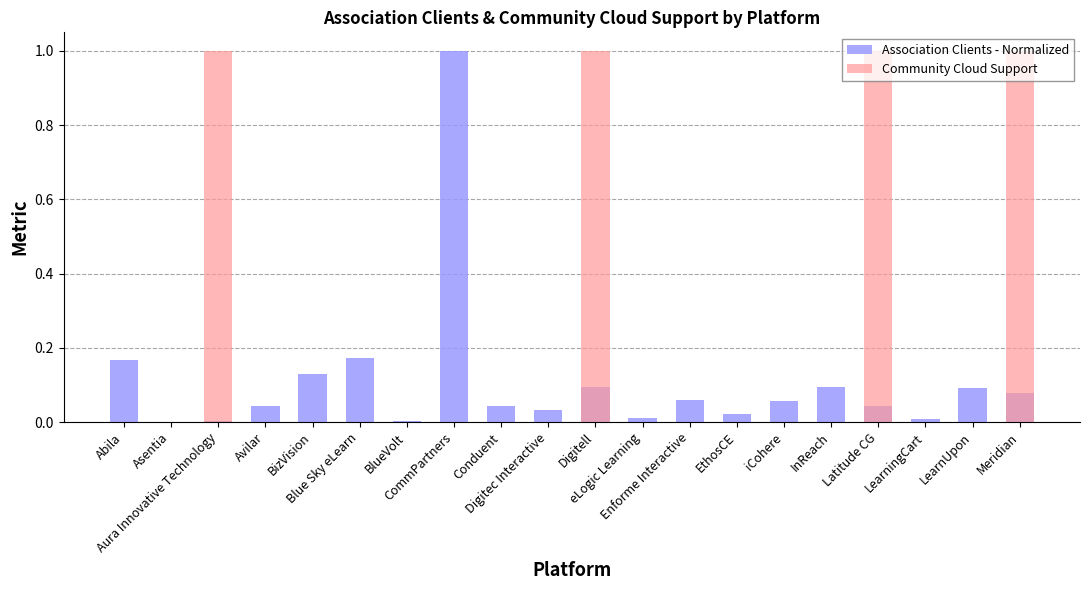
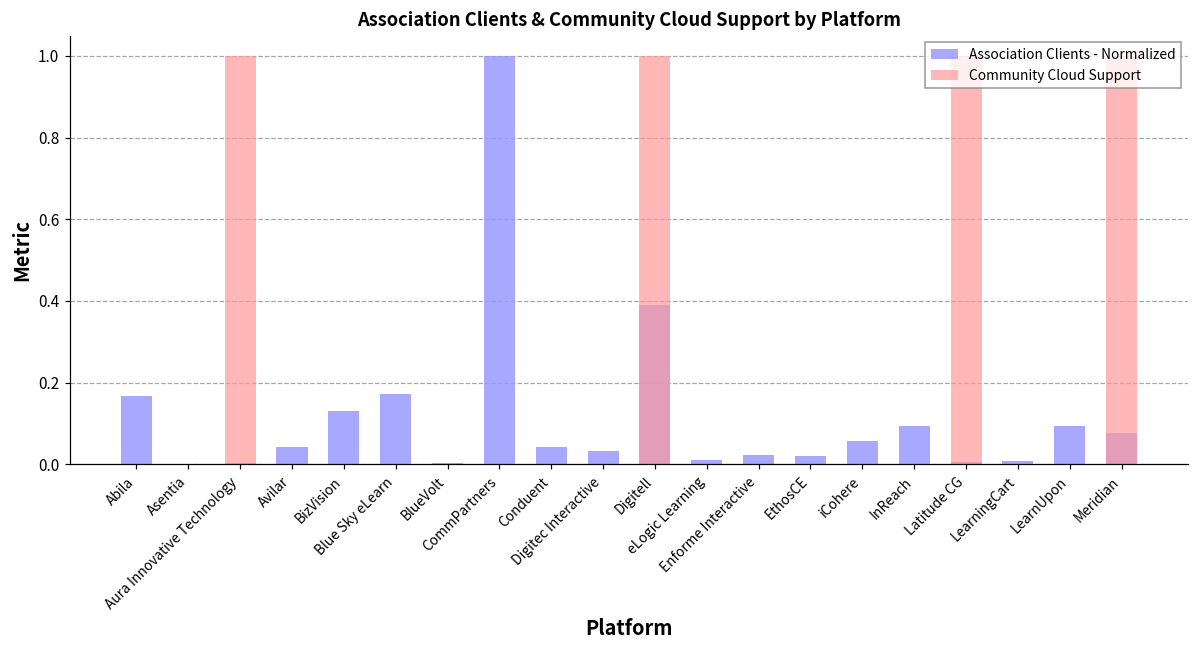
Association Clients - Normalized, Digitell: 0.09 -> 0.39
Association Clients - Normalized, Enforme Interactive: 0.06 -> 0.02
Association Clients - Normalized, Latitude CG: 0.04 -> 0.01
